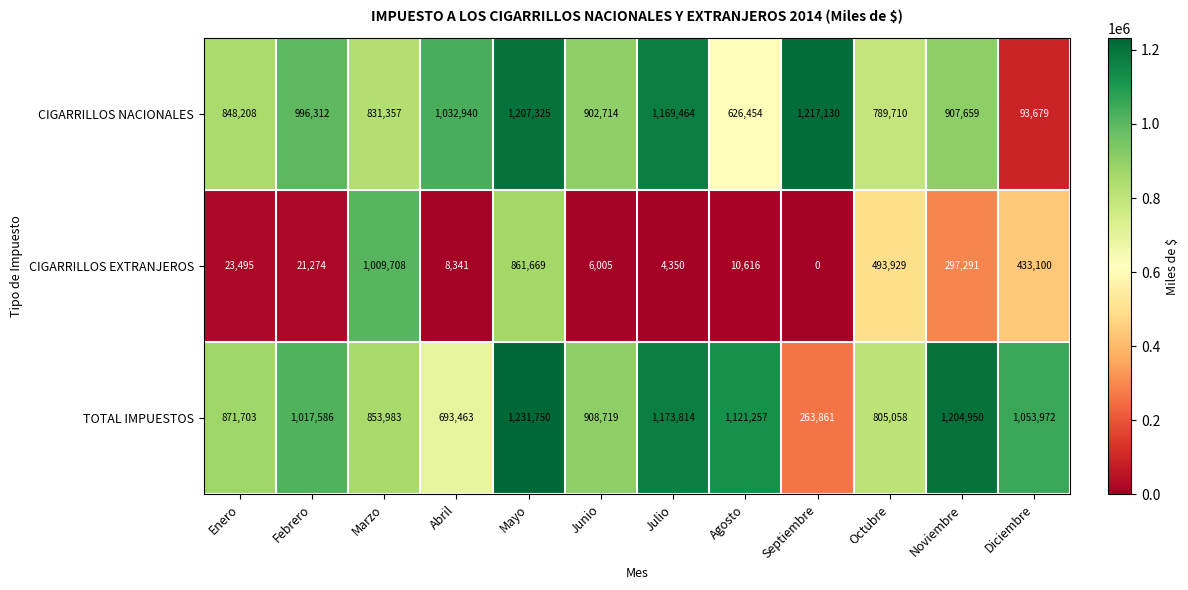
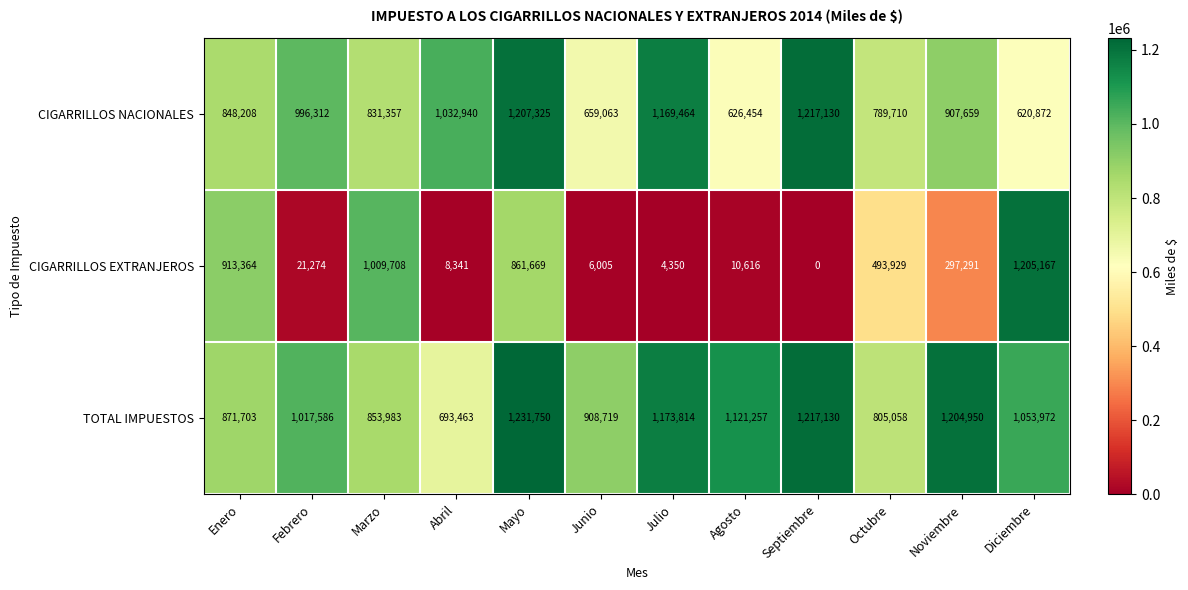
CIGARRILLOS NACIONALES, Junio: 902,714 -> 659,063
CIGARRILLOS NACIONALES, Diciembre: 93,679 -> 620,872
CIGARRILLOS EXTRANJEROS, Enero: 23,495 -> 913,364
CIGARRILLOS EXTRANJEROS, Diciembre: 433,100 -> 1,205,167
TOTAL IMPUESTOS, Septiembre: 263,861 -> 1,217,130
